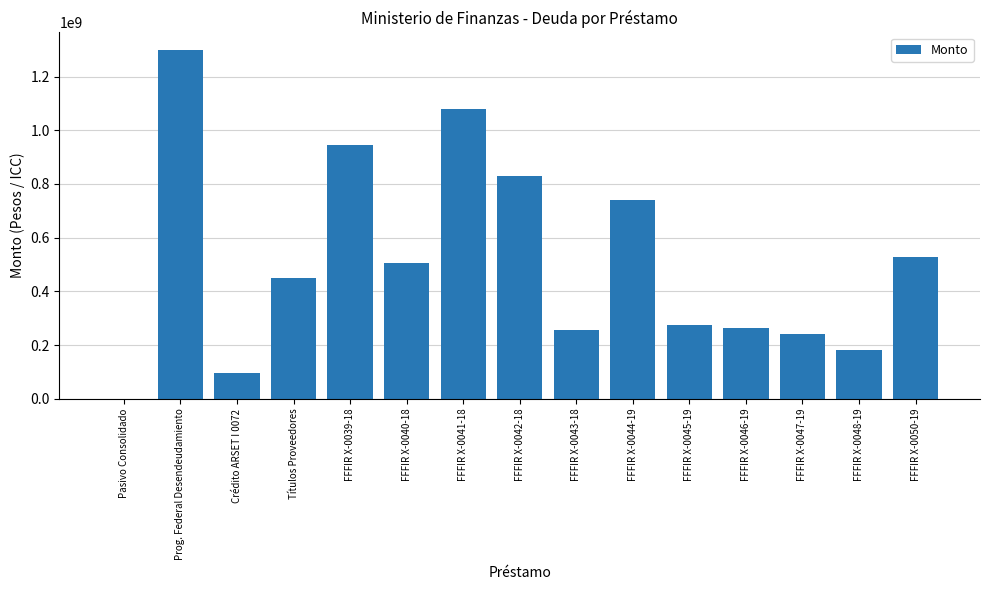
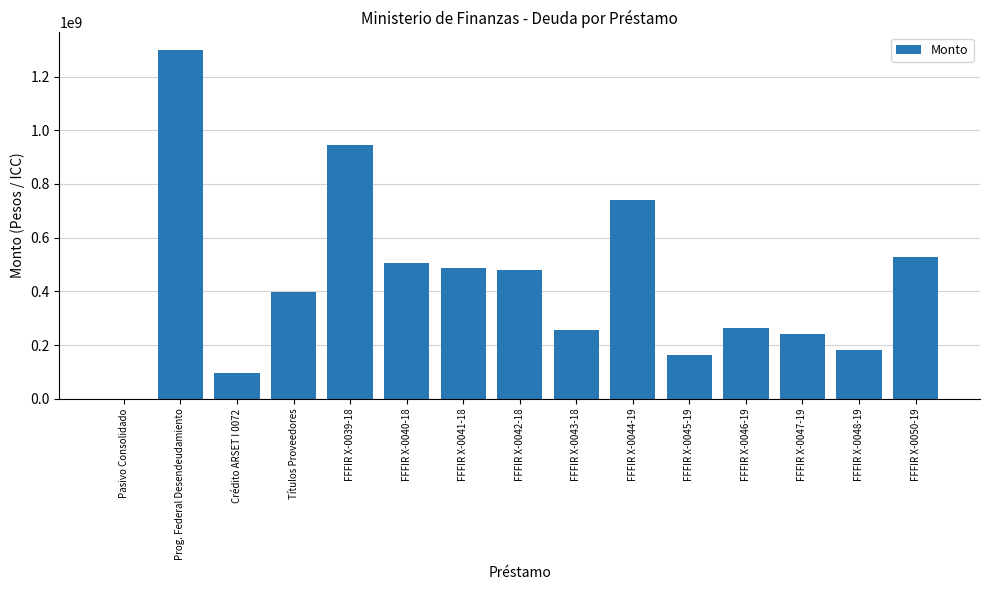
Títulos Proveedores: 450000000 -> 400000000
FFFIR X-0041-18: 1080000000 -> 490000000
FFFIR X-0042-18: 830000000 -> 480000000
FFFIR X-0045-19: 270000000 -> 160000000
